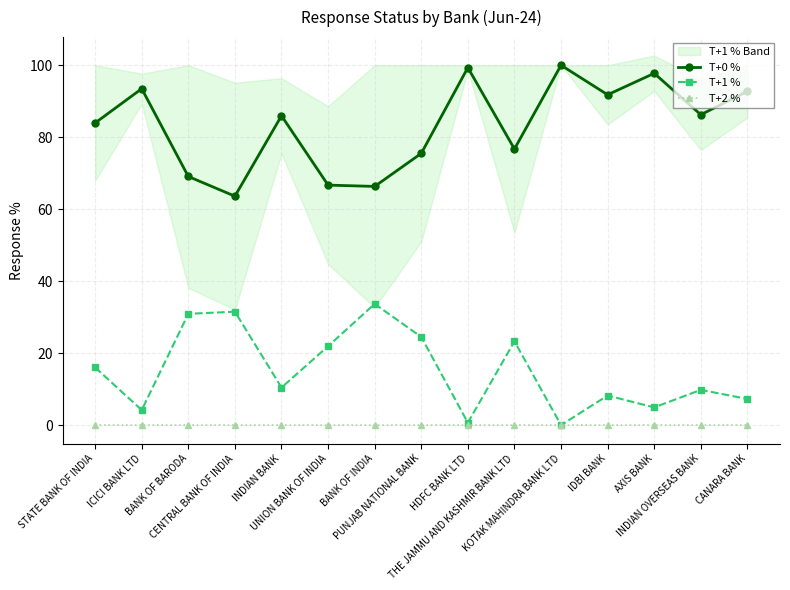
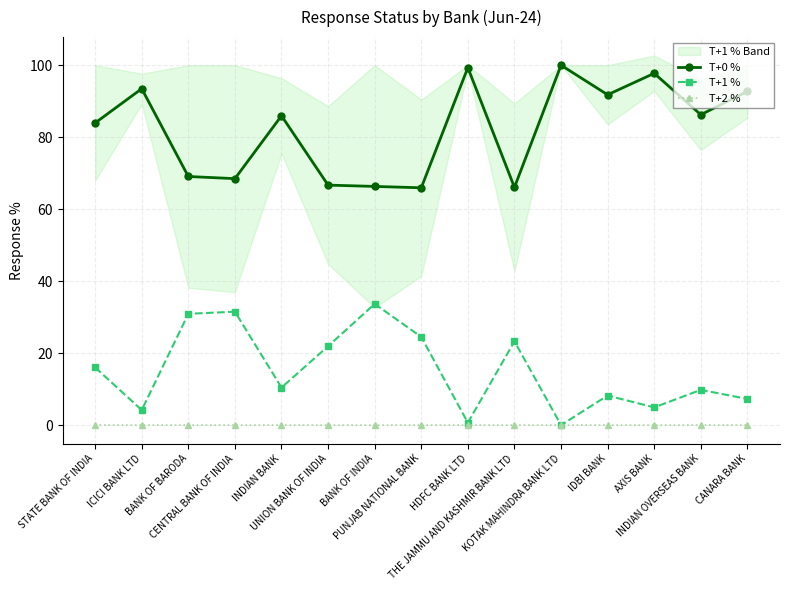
T+0 %, CENTRAL BANK OF INDIA: 64 -> 68
T+0 %, PUNJAB NATIONAL BANK: 75 -> 66
T+0 %, THE JAMMU AND KASHMIR BANK LTD: 77 -> 66
